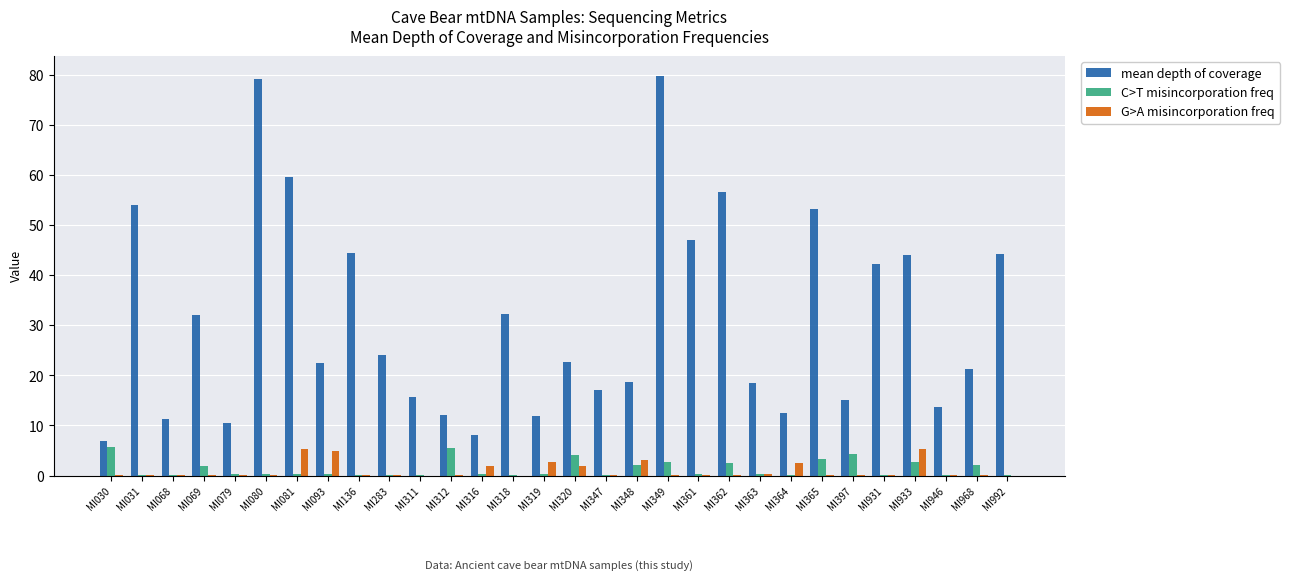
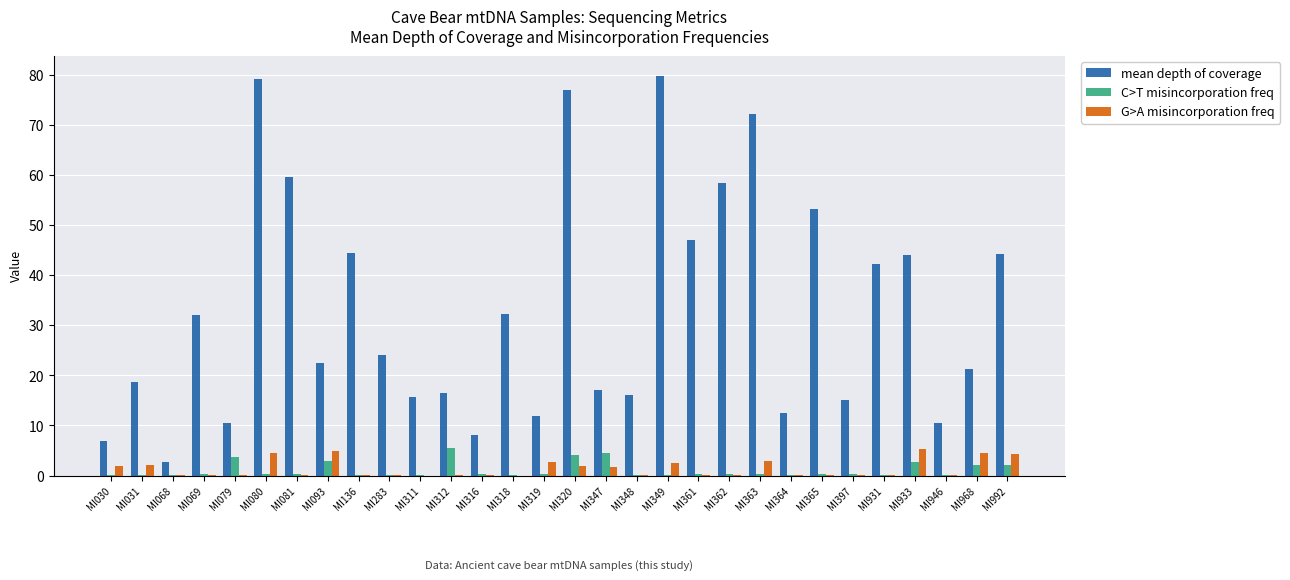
C>T misincorporation freq, MI030: 6 -> 0
G>A misincorporation freq, MI030: 0 -> 2
mean depth of coverage, MI031: 54 -> 19
G>A misincorporation freq, MI031: 0 -> 2
mean depth of coverage, MI068: 11 -> 3
C>T misincorporation freq, MI069: 2 -> 0
C>T misincorporation freq, MI079: 0 -> 4
G>A misincorporation freq, MI080: 0 -> 5
G>A misincorporation freq, MI081: 5 -> 0
C>T misincorporation freq, MI093: 0 -> 3
mean depth of coverage, MI312: 12 -> 16
G>A misincorporation freq, MI316: 2 -> 0
mean depth of coverage, MI320: 23 -> 77
C>T misincorporation freq, MI347: 0 -> 5
G>A misincorporation freq, MI347: 0 -> 2
mean depth of coverage, MI348: 19 -> 16
C>T misincorporation freq, MI348: 2 -> 0
G>A misincorporation freq, MI348: 3 -> 0
C>T misincorporation freq, MI349: 3 -> 0
G>A misincorporation freq, MI349: 0 -> 2
mean depth of coverage, MI362: 57 -> 58
C>T misincorporation freq, MI362: 3 -> 0
mean depth of coverage, MI363: 18 -> 72
G>A misincorporation freq, MI363: 0 -> 3
G>A misincorporation freq, MI364: 2 -> 0
C>T misincorporation freq, MI365: 3 -> 0
C>T misincorporation freq, MI397: 4 -> 0
mean depth of coverage, MI946: 14 -> 11
G>A misincorporation freq, MI968: 0 -> 5
C>T misincorporation freq, MI992: 0 -> 2
G>A misincorporation freq, MI992: 0 -> 4
